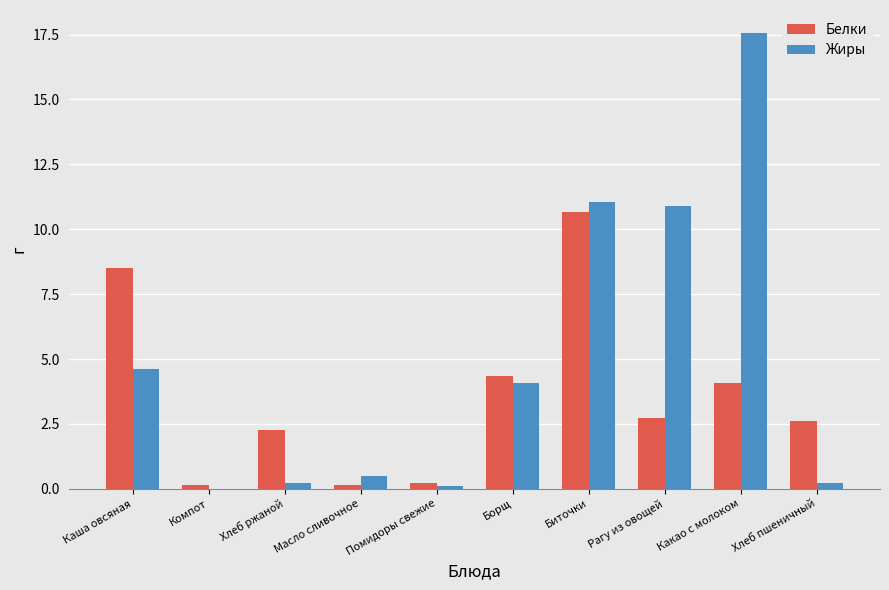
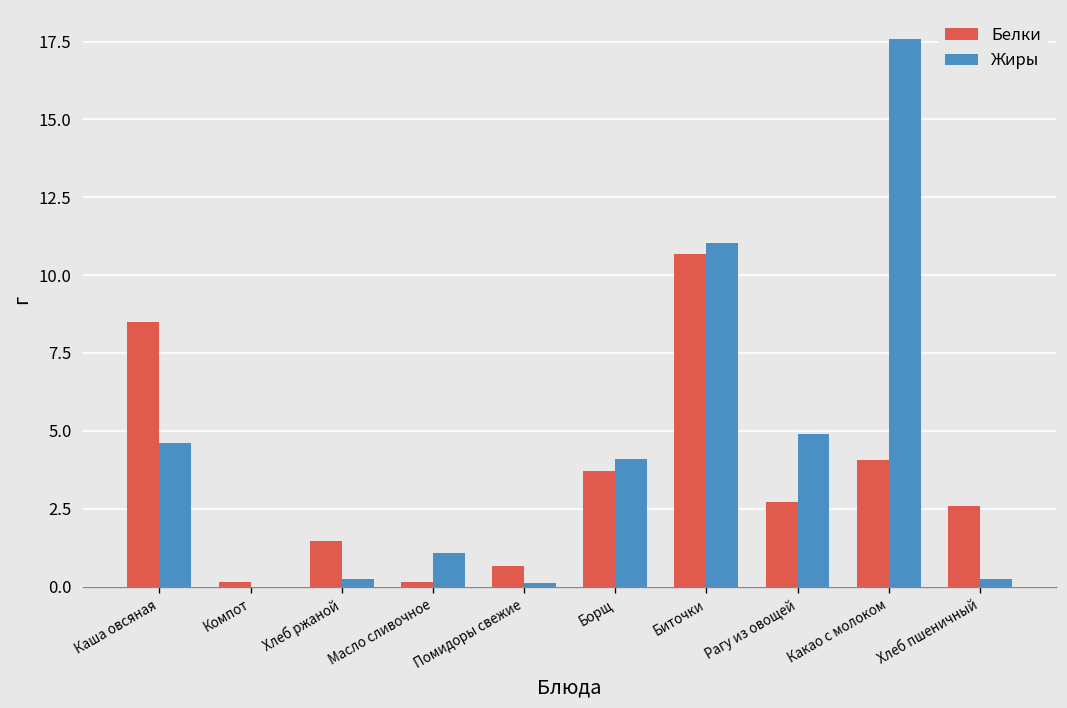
Белки, Хлеб ржаной: 2.3 -> 1.5
Жиры, Масло сливочное: 0.5 -> 1.1
Белки, Помидоры свежие: 0.2 -> 0.7
Белки, Борщ: 4.3 -> 3.7
Жиры, Рагу из овощей: 10.9 -> 4.9
